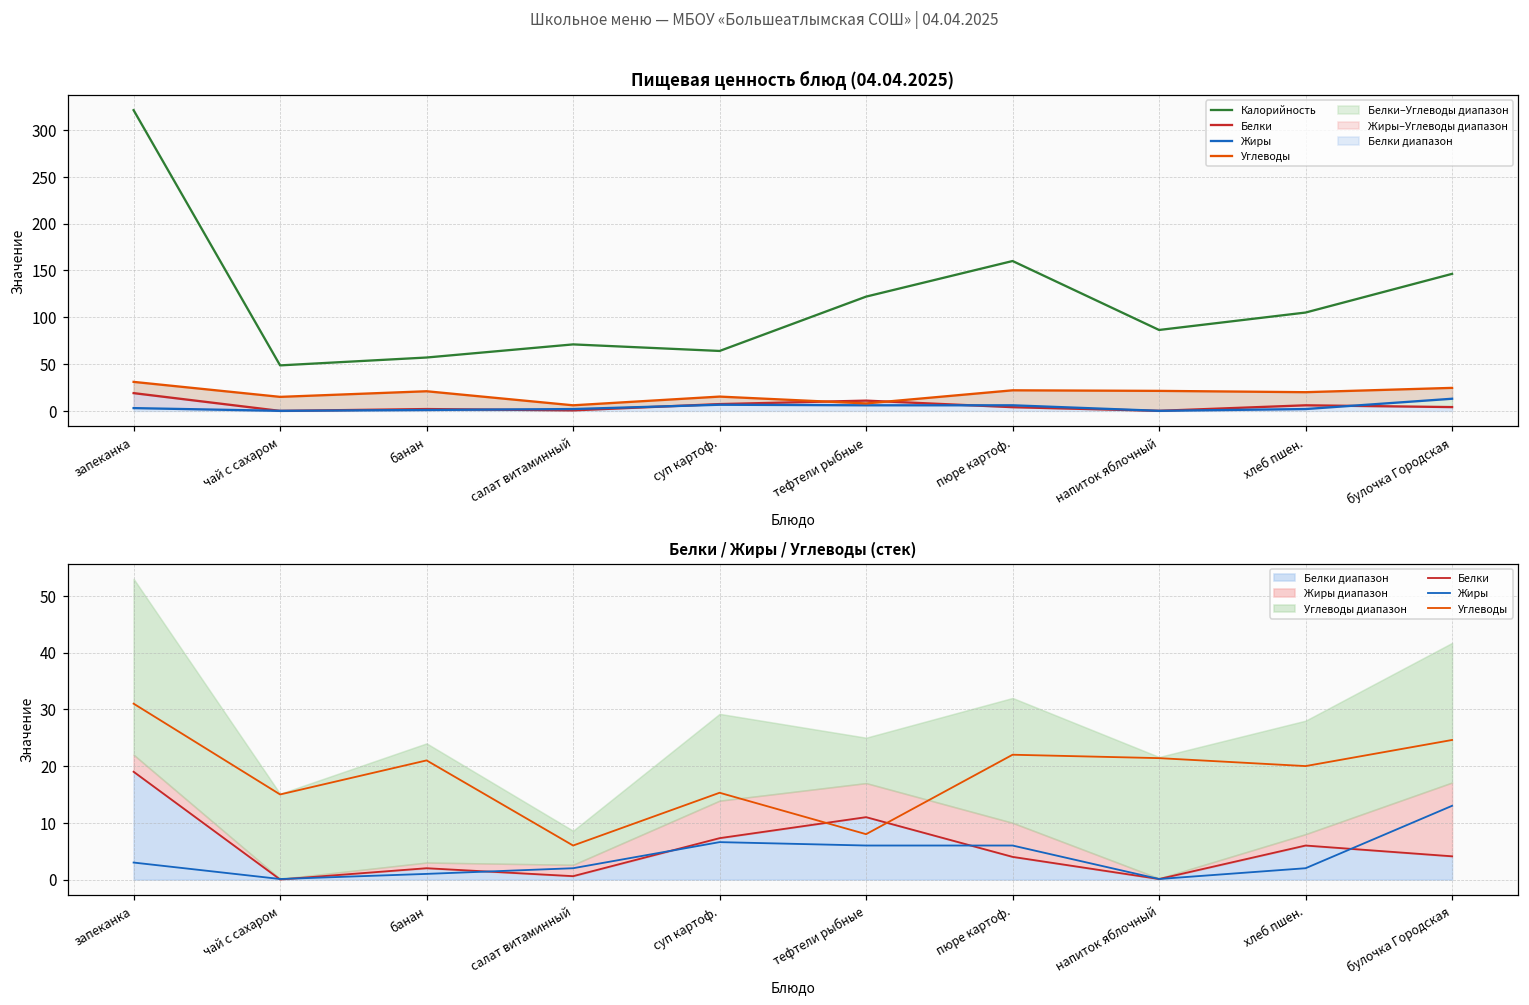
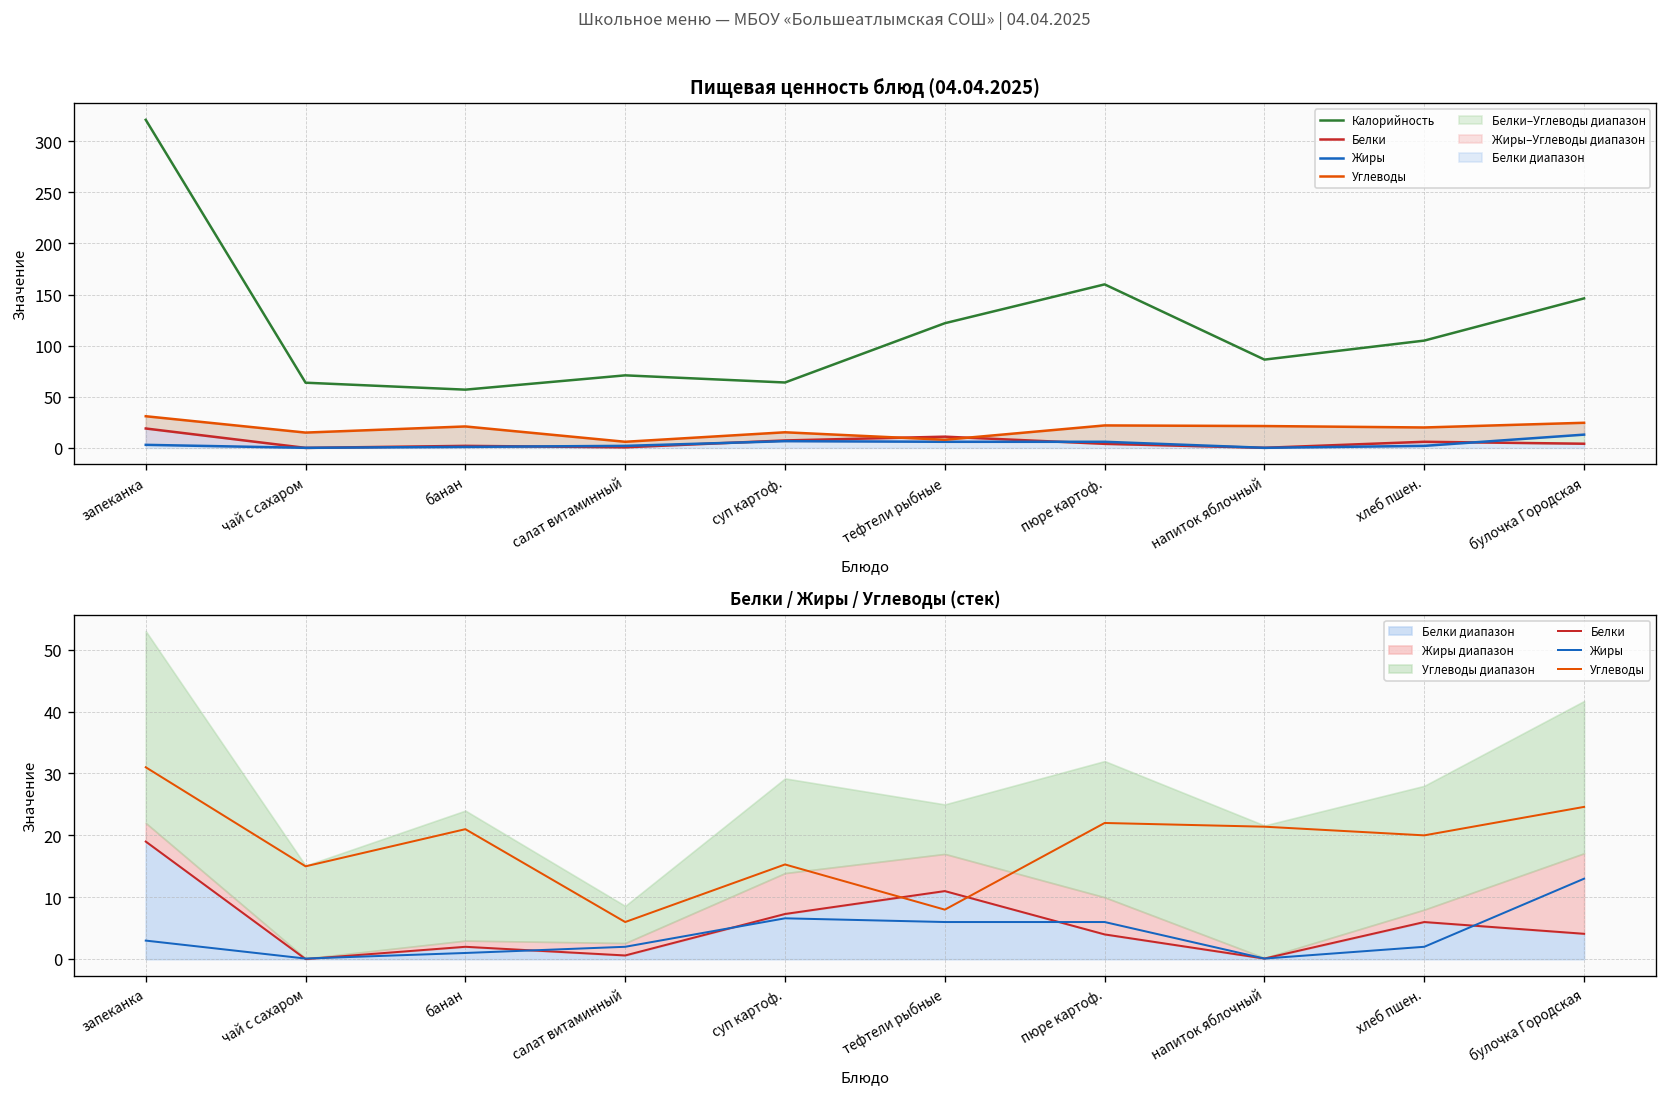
Пищевая ценность блюд (04.04.2025), Калорийность, чай с сахаром: 50 -> 60
